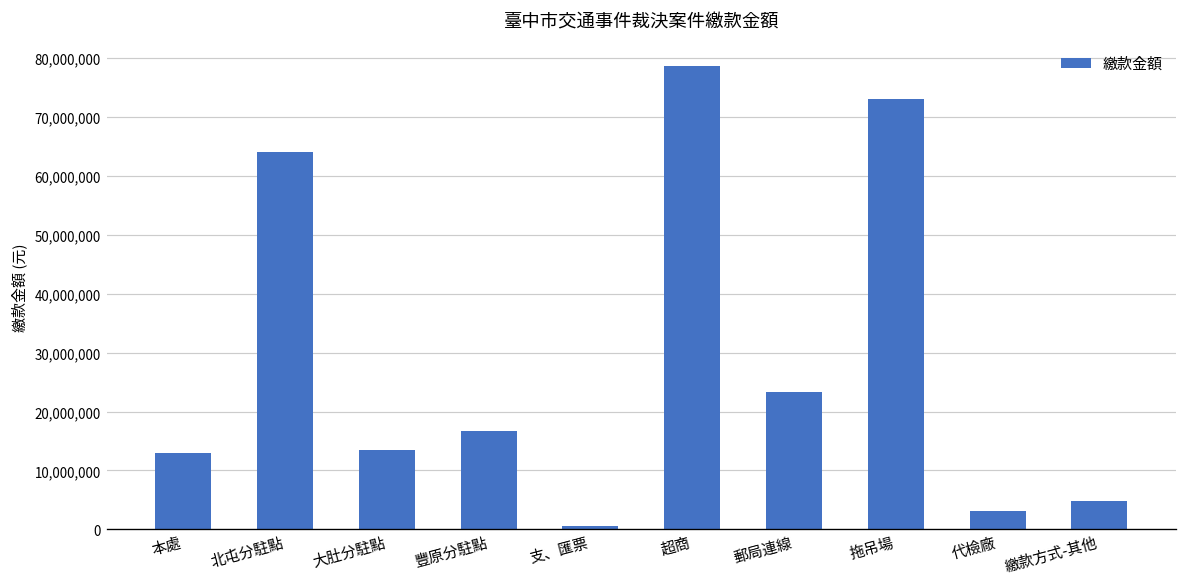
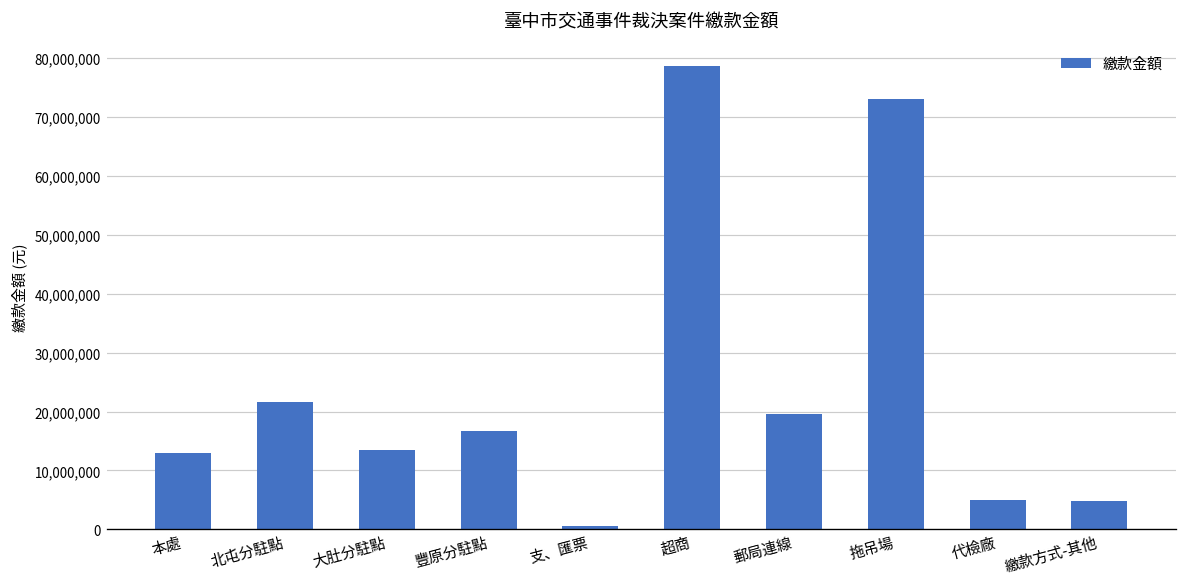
北屯分駐點: 64,000,000 -> 22,000,000
郵局連線: 23,000,000 -> 20,000,000
代檢廠: 3,000,000 -> 5,000,000
